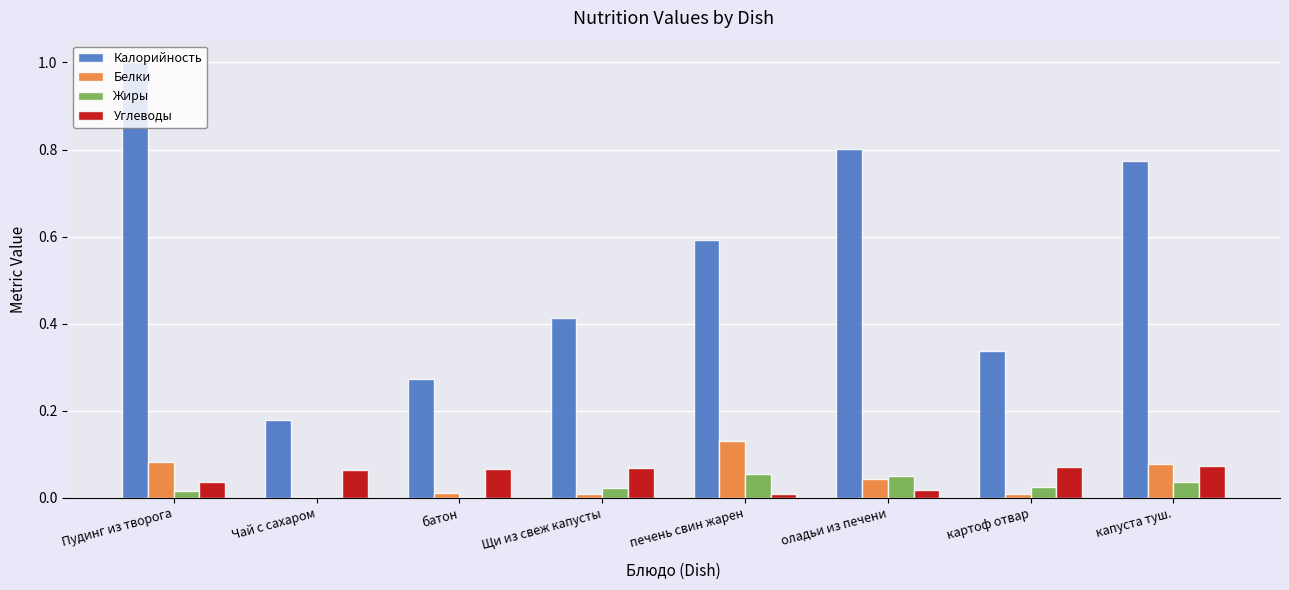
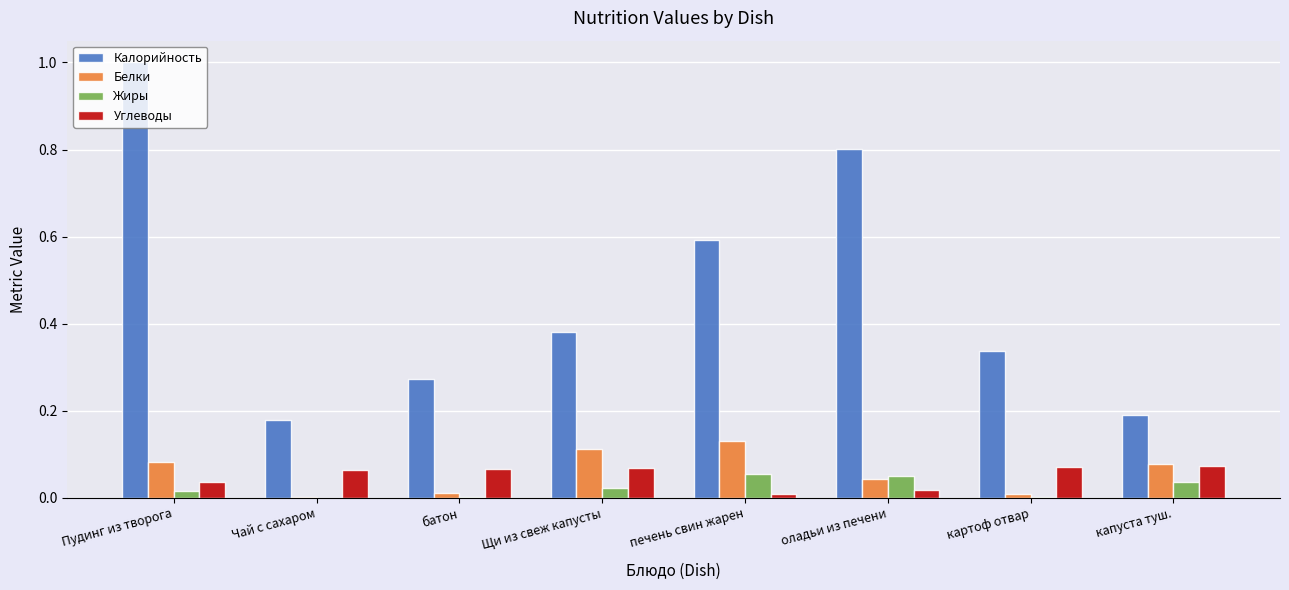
Калорийность, Щи из свеж капусты: 0.41 -> 0.38
Белки, Щи из свеж капусты: 0.01 -> 0.11
Жиры, картоф отвар: 0.03 -> 0.00
Калорийность, капуста туш.: 0.77 -> 0.19
